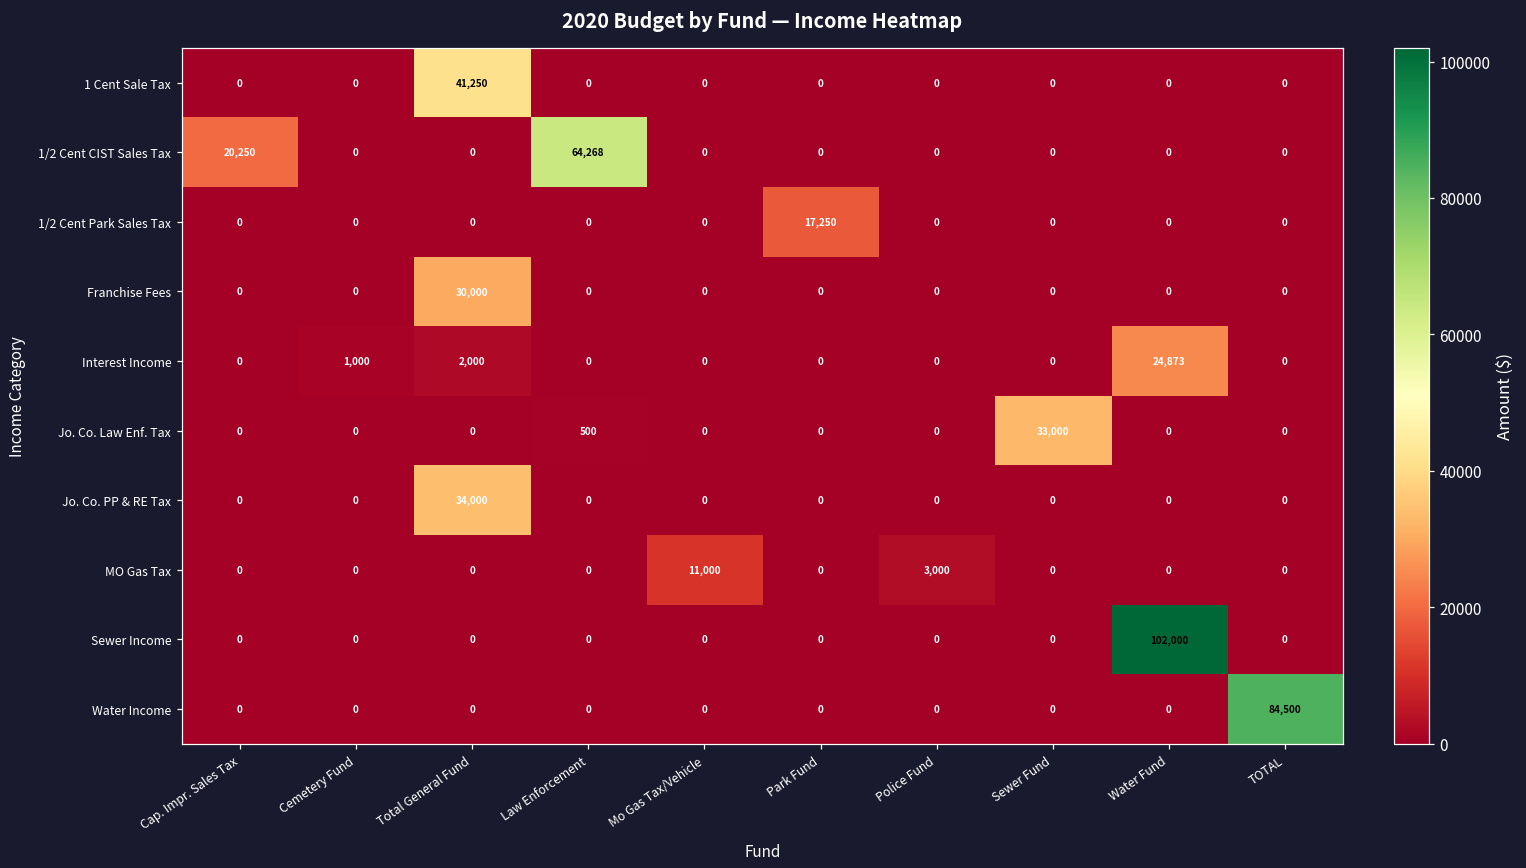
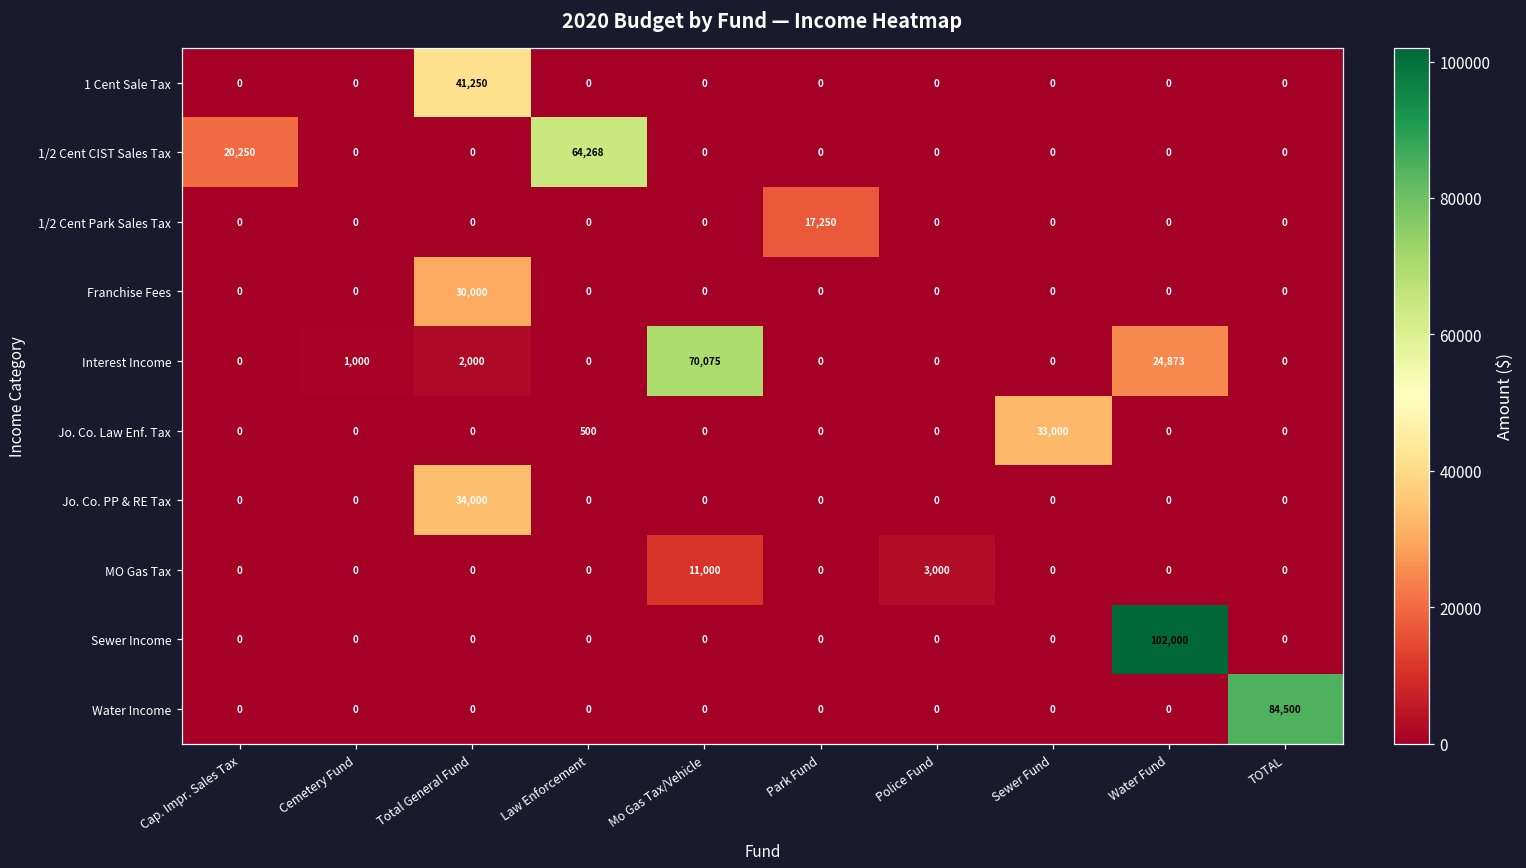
Interest Income, Mo Gas Tax/Vehicle: 0 -> 70,075
